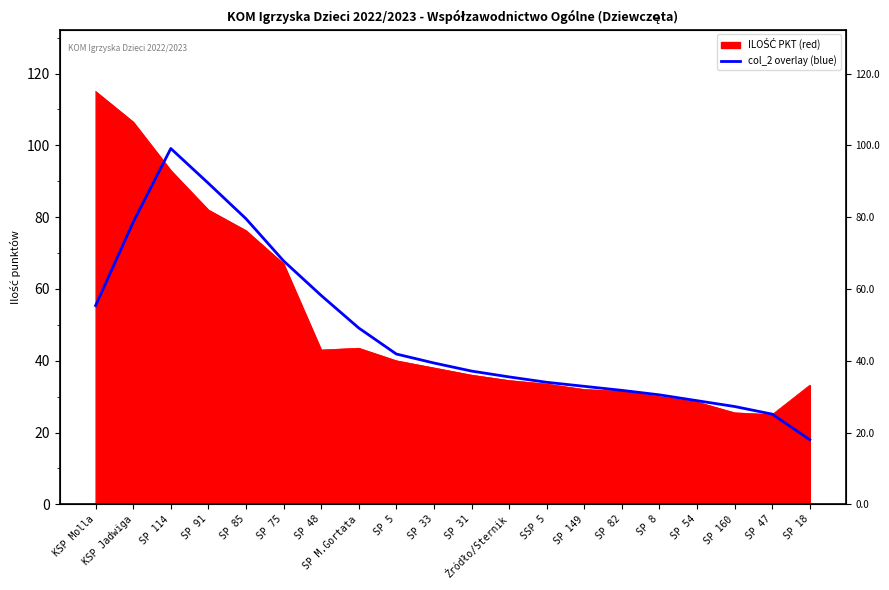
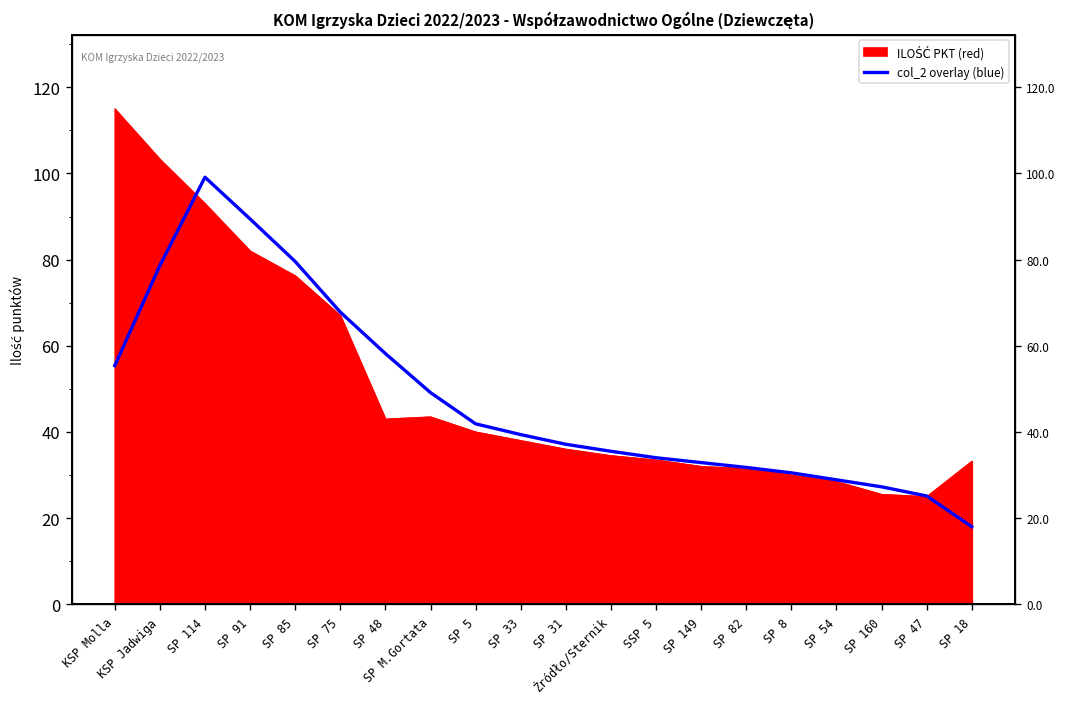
ILOŚĆ PKT (red), KSP Jadwiga: 107 -> 103
